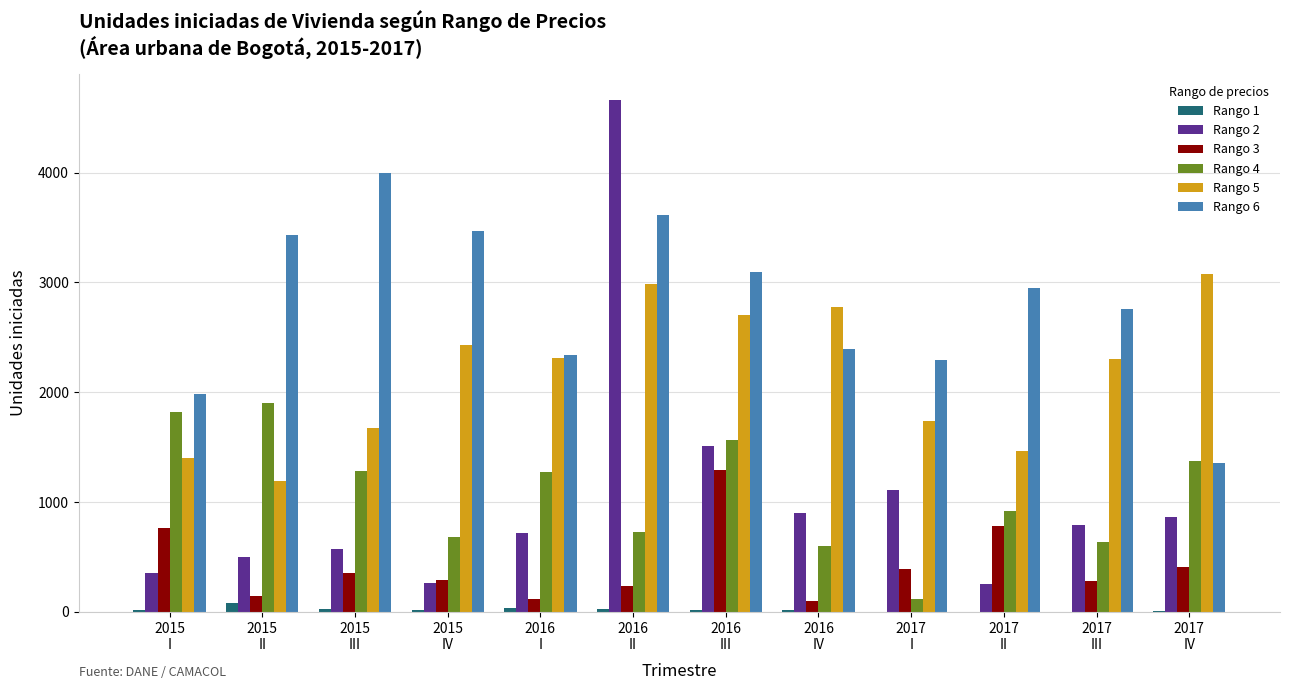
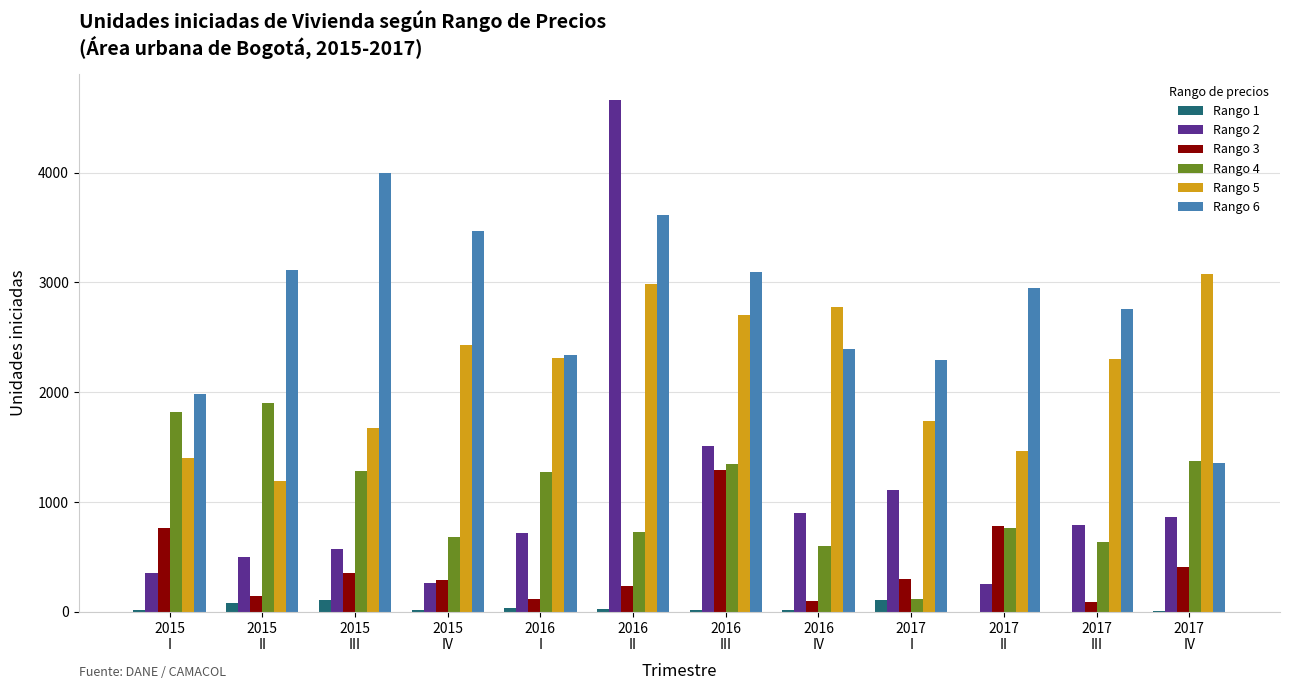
Rango 6, 2015 II: 3430 -> 3110
Rango 1, 2015 III: 20 -> 110
Rango 4, 2016 III: 1570 -> 1350
Rango 1, 2017 I: 0 -> 110
Rango 3, 2017 I: 390 -> 300
Rango 4, 2017 II: 920 -> 760
Rango 3, 2017 III: 280 -> 90
